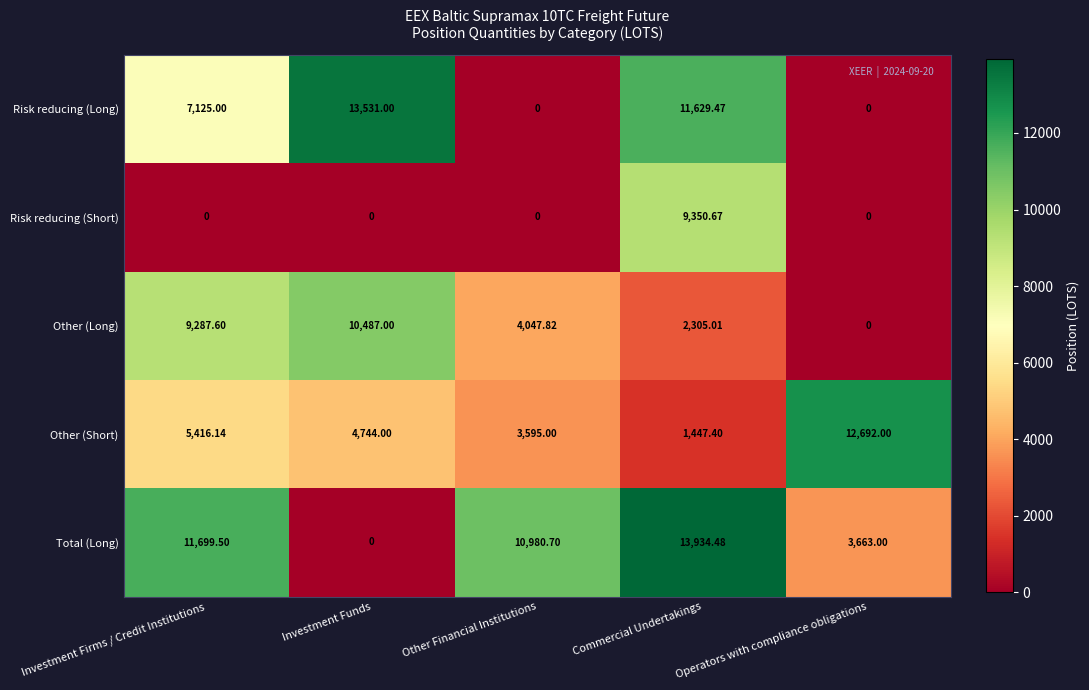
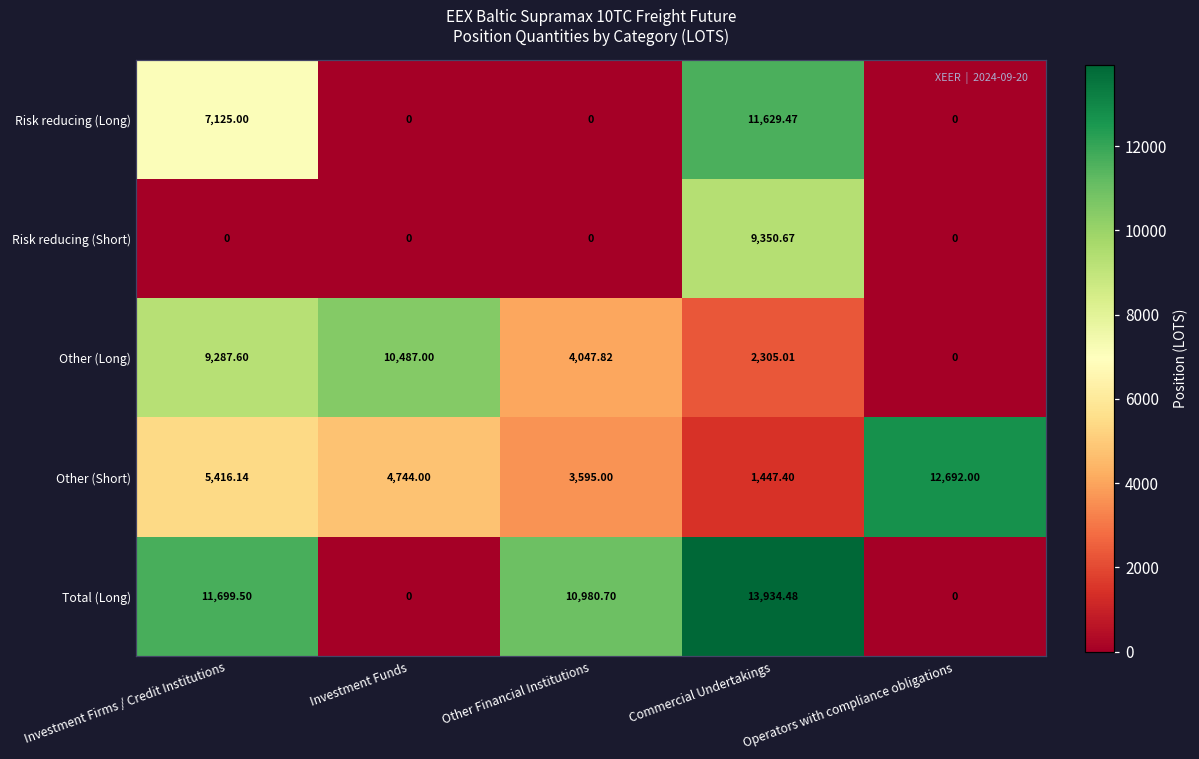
Risk reducing (Long), Investment Funds: 13,531.00 -> 0
Total (Long), Operators with compliance obligations: 3,663.00 -> 0
